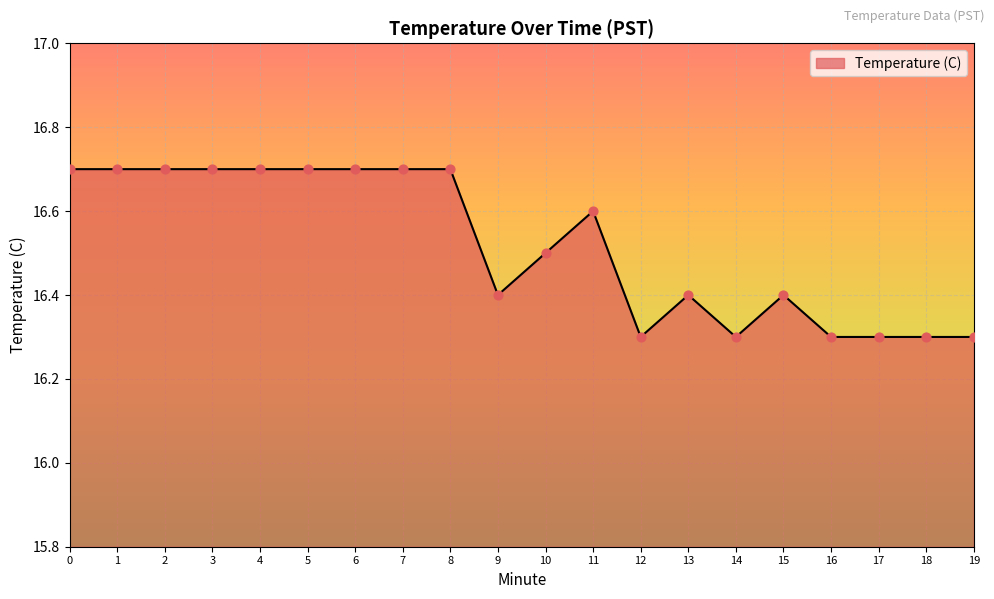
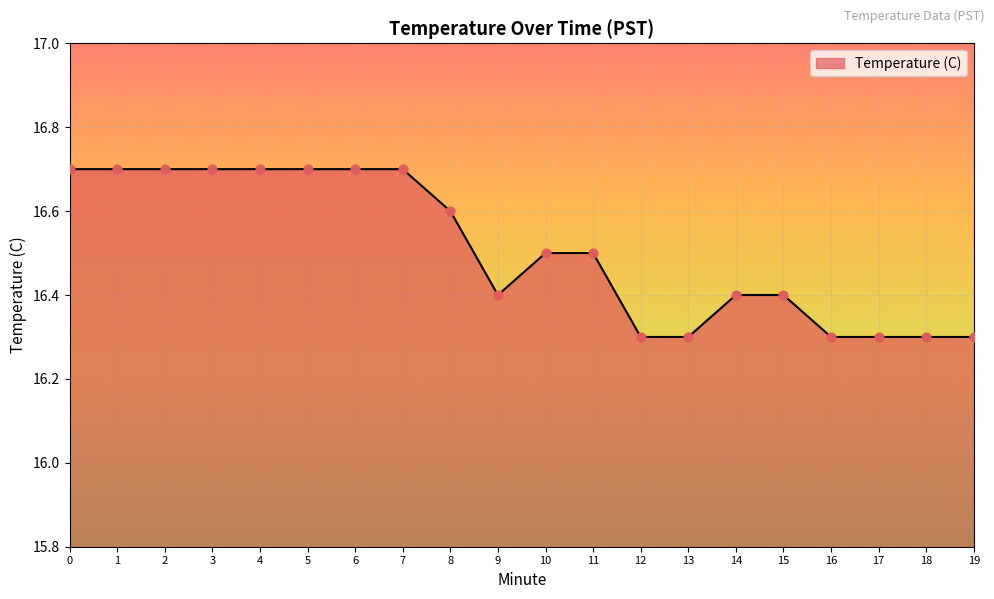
8: 16.7 -> 16.6
11: 16.6 -> 16.5
13: 16.4 -> 16.3
14: 16.3 -> 16.4
